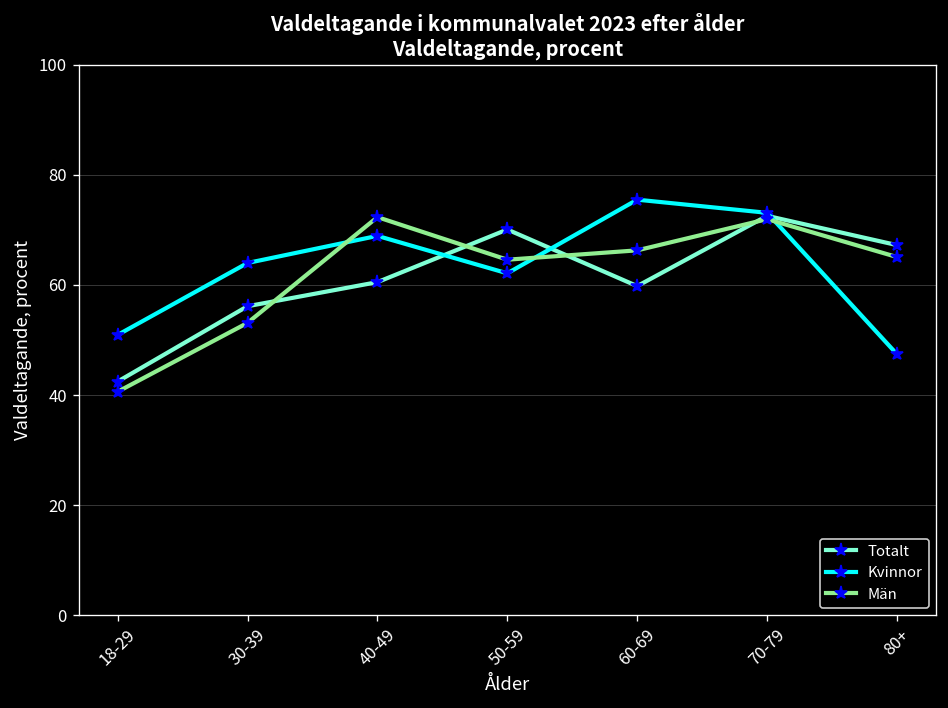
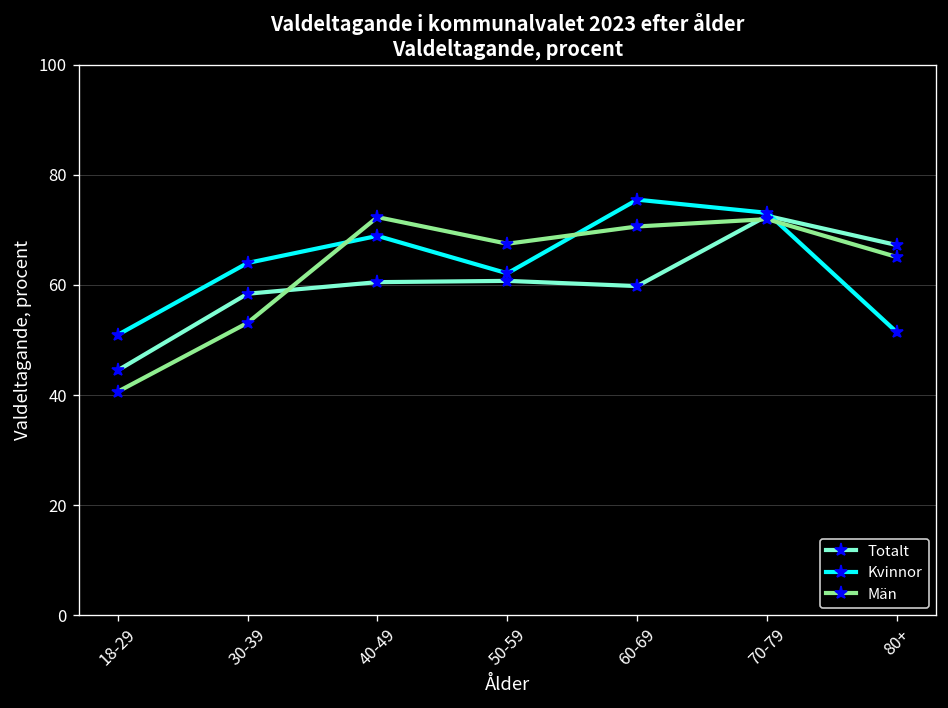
Totalt, 18-29: 42 -> 44
Totalt, 30-39: 56 -> 58
Totalt, 50-59: 70 -> 61
Män, 50-59: 65 -> 68
Män, 60-69: 66 -> 71
Kvinnor, 80+: 47 -> 51
